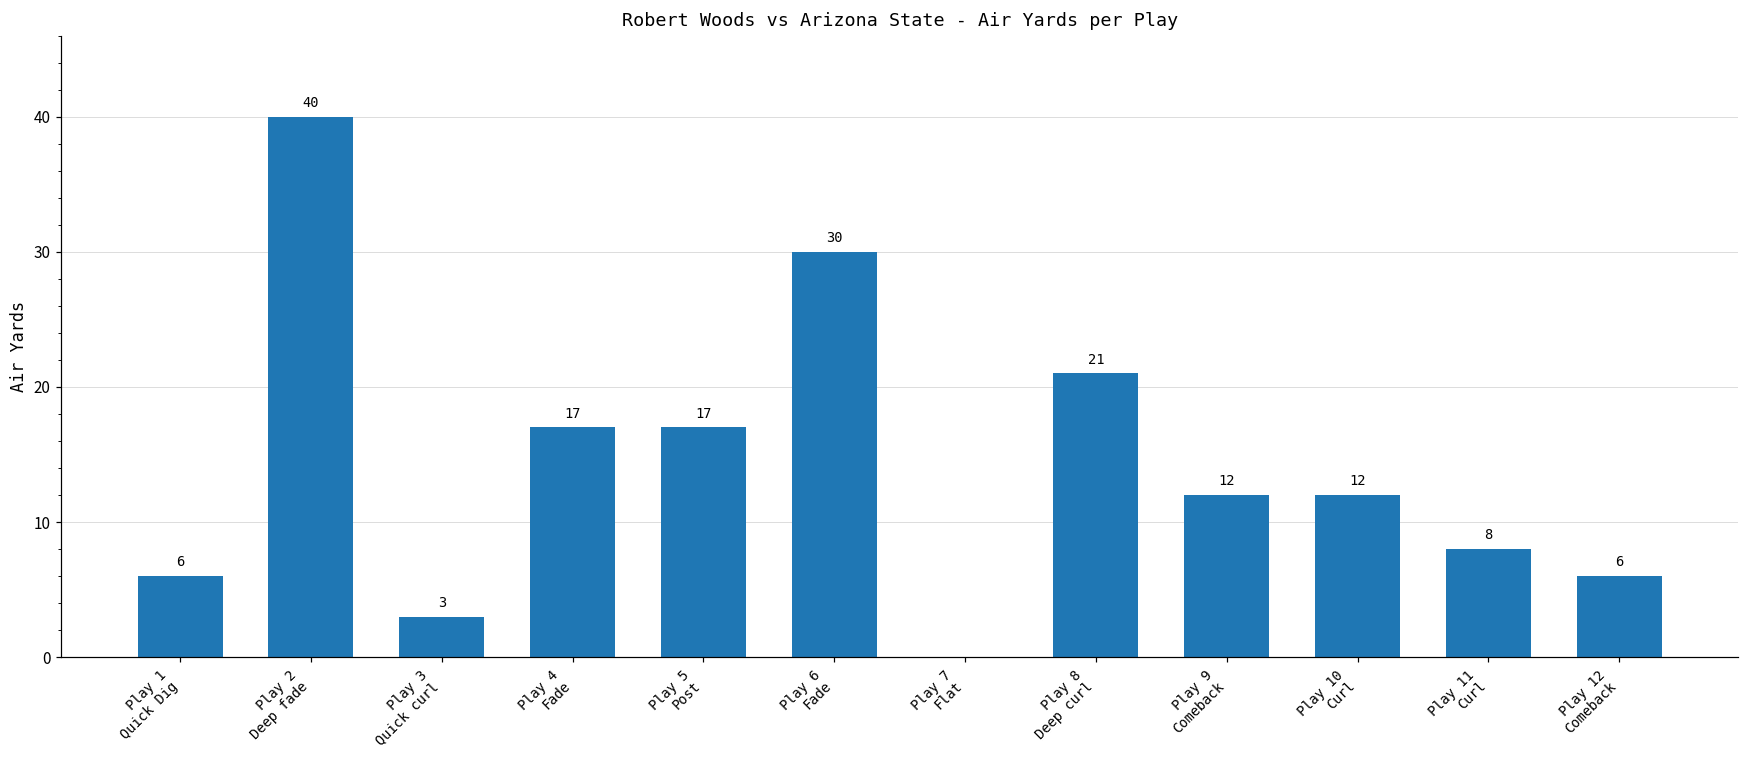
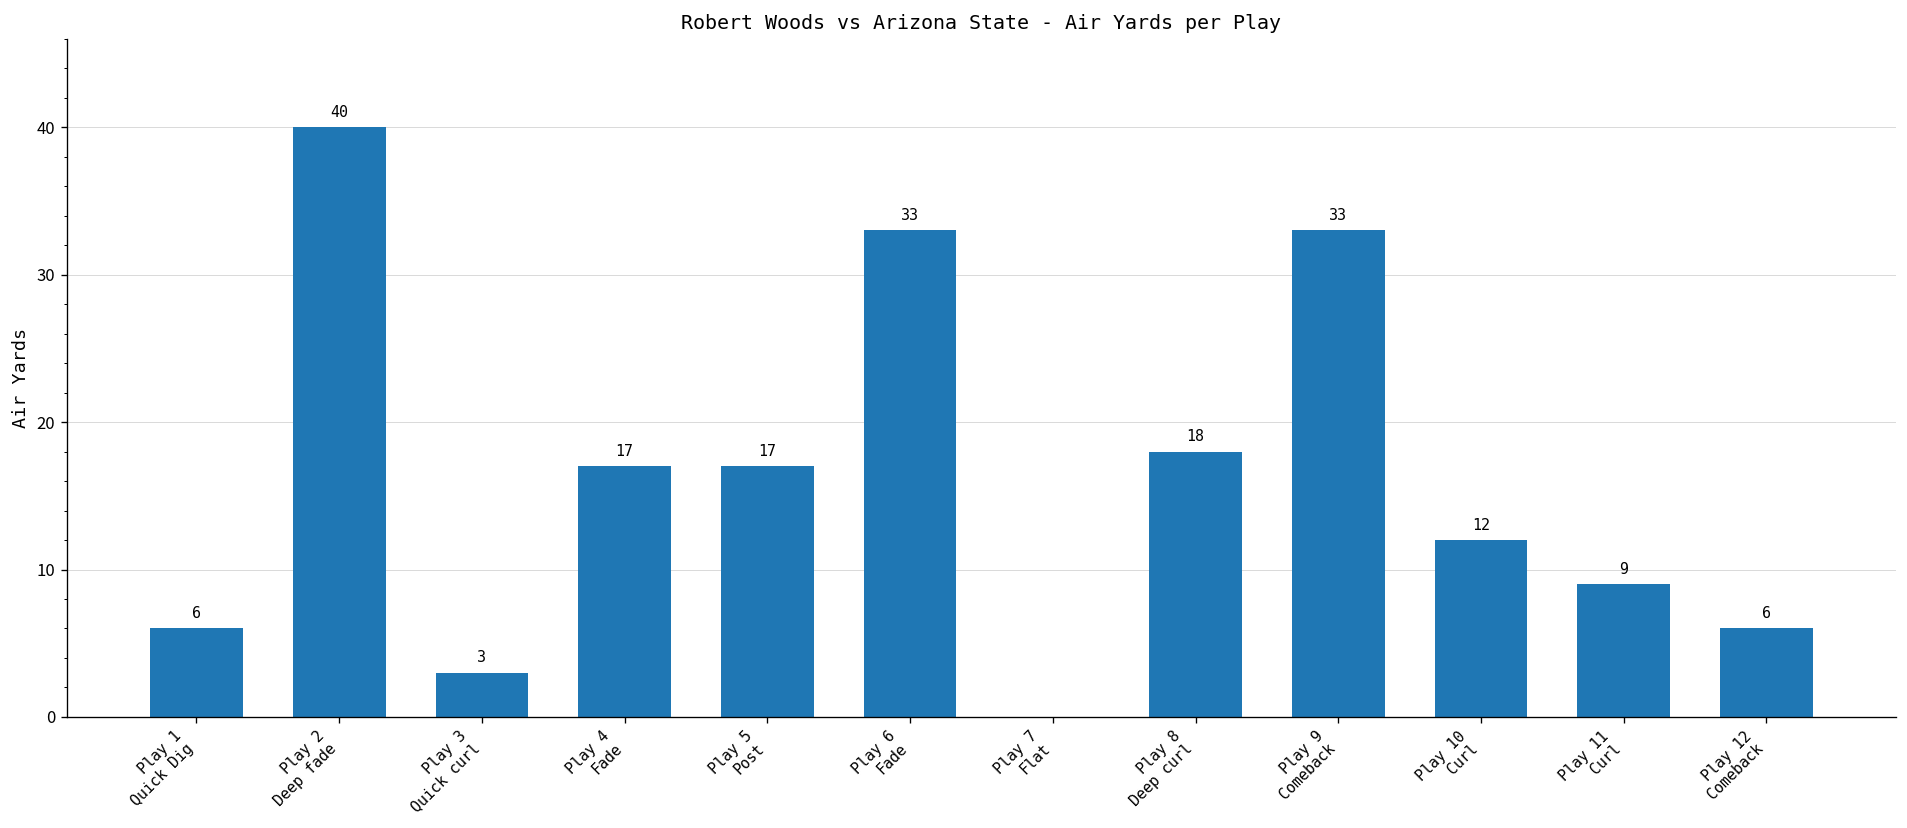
Play 6 Fade: 30 -> 33
Play 8 Deep curl: 21 -> 18
Play 9 Comeback: 12 -> 33
Play 11 Curl: 8 -> 9
